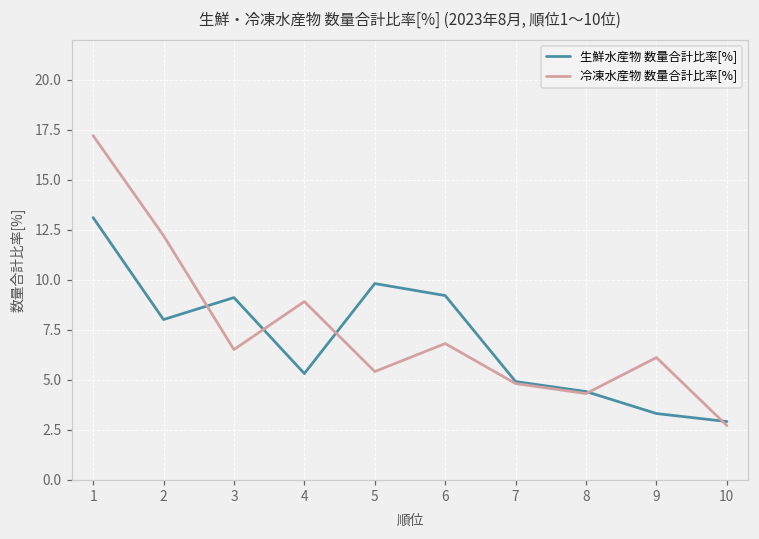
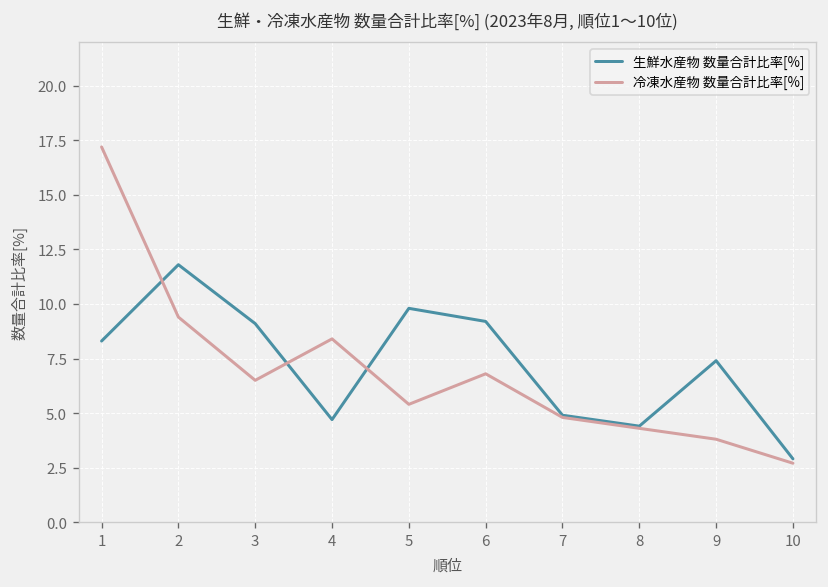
生鮮水産物 数量合計比率[%], 1: 13.1 -> 8.3
生鮮水産物 数量合計比率[%], 2: 8.0 -> 11.8
冷凍水産物 数量合計比率[%], 2: 12.2 -> 9.4
生鮮水産物 数量合計比率[%], 4: 5.3 -> 4.7
冷凍水産物 数量合計比率[%], 4: 8.9 -> 8.4
生鮮水産物 数量合計比率[%], 9: 3.3 -> 7.4
冷凍水産物 数量合計比率[%], 9: 6.1 -> 3.8
